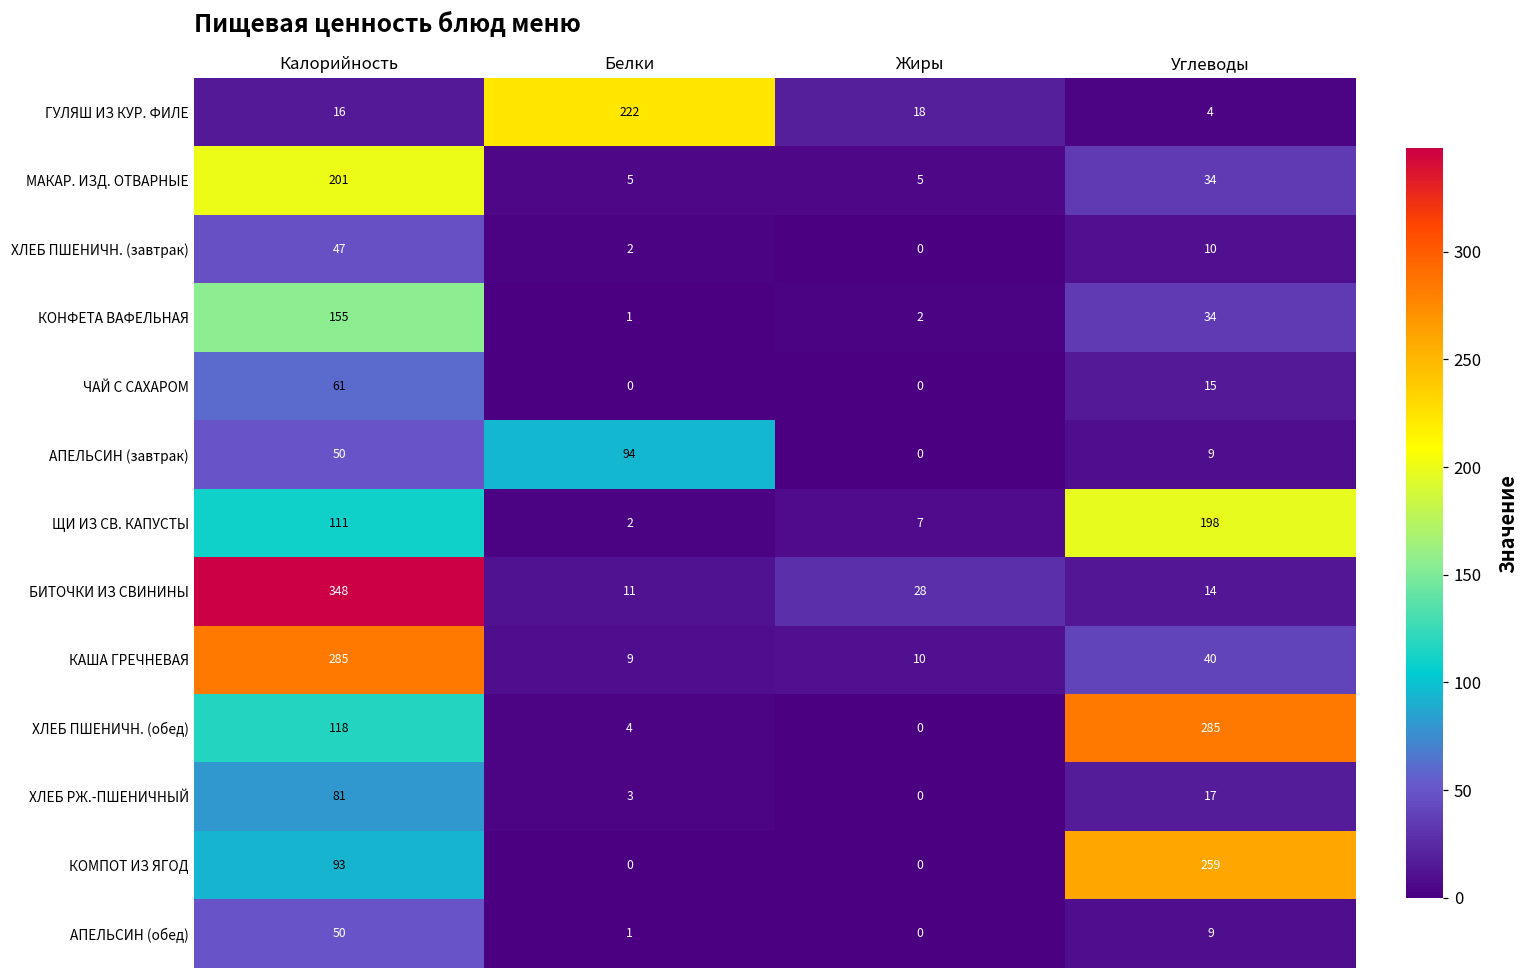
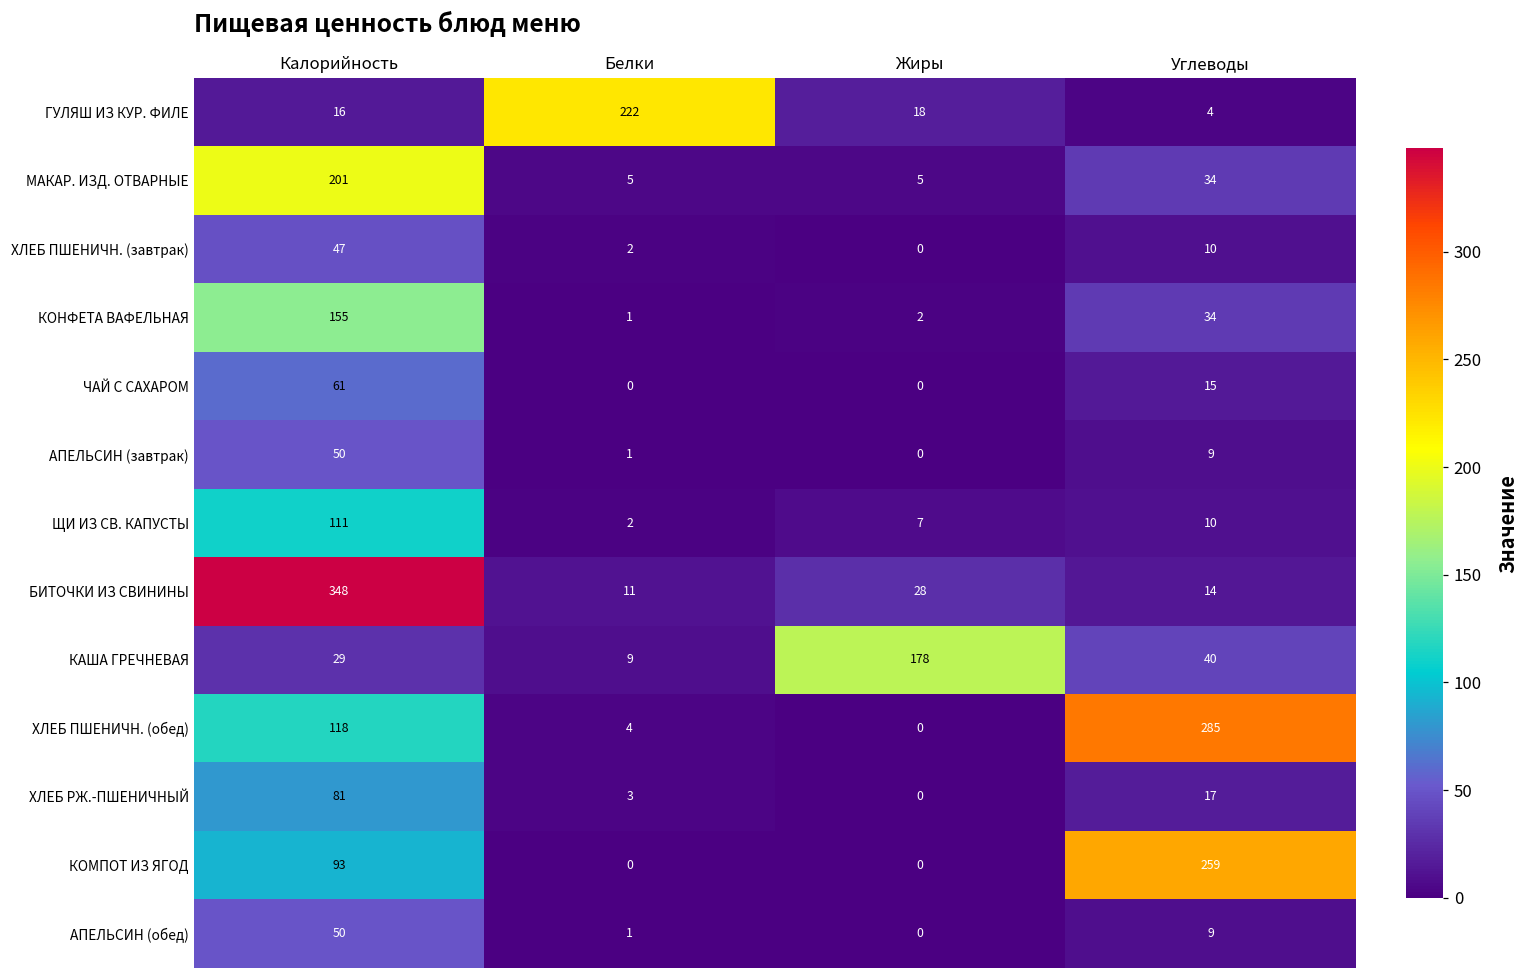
АПЕЛЬСИН (завтрак), Белки: 94 -> 1
ЩИ ИЗ СВ. КАПУСТЫ, Углеводы: 198 -> 10
КАША ГРЕЧНЕВАЯ, Калорийность: 285 -> 29
КАША ГРЕЧНЕВАЯ, Жиры: 10 -> 178
